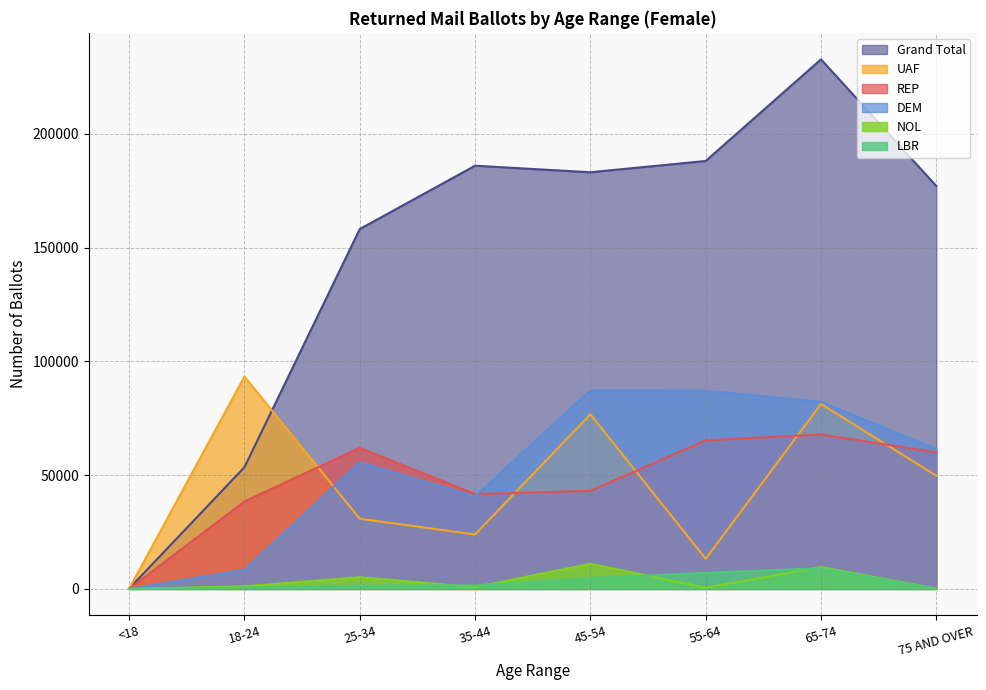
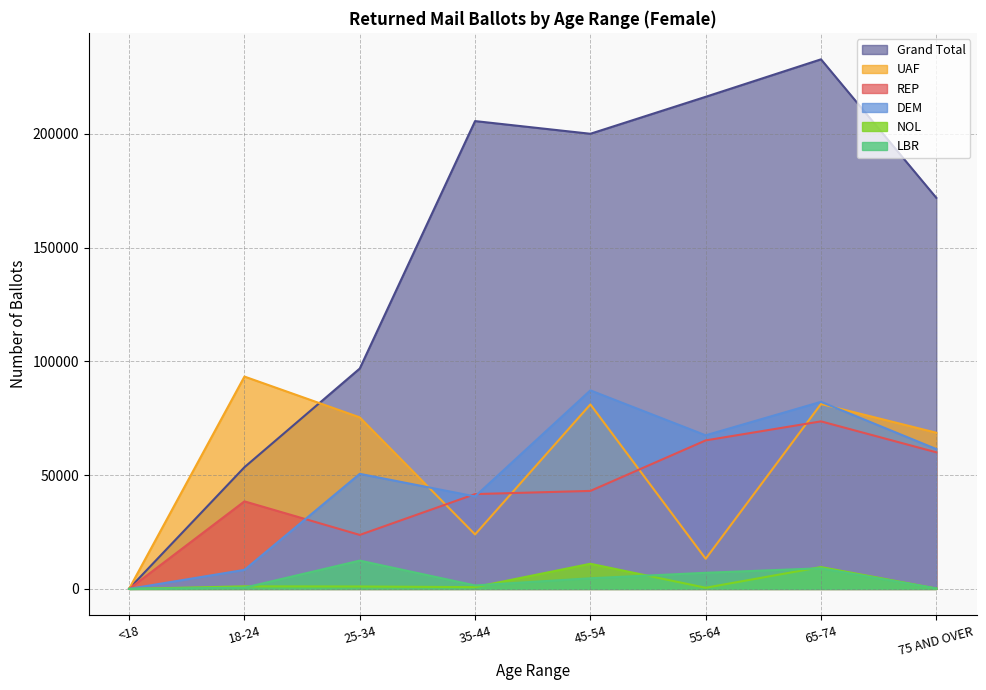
Grand Total, 25-34: 158000 -> 97000
UAF, 25-34: 31000 -> 75000
REP, 25-34: 62000 -> 24000
DEM, 25-34: 56000 -> 51000
NOL, 25-34: 5000 -> 1000
LBR, 25-34: 1000 -> 12000
Grand Total, 35-44: 186000 -> 206000
Grand Total, 45-54: 183000 -> 200000
UAF, 45-54: 77000 -> 81000
Grand Total, 55-64: 188000 -> 216000
DEM, 55-64: 87000 -> 68000
REP, 65-74: 68000 -> 74000
Grand Total, 75 AND OVER: 177000 -> 172000
UAF, 75 AND OVER: 50000 -> 69000
